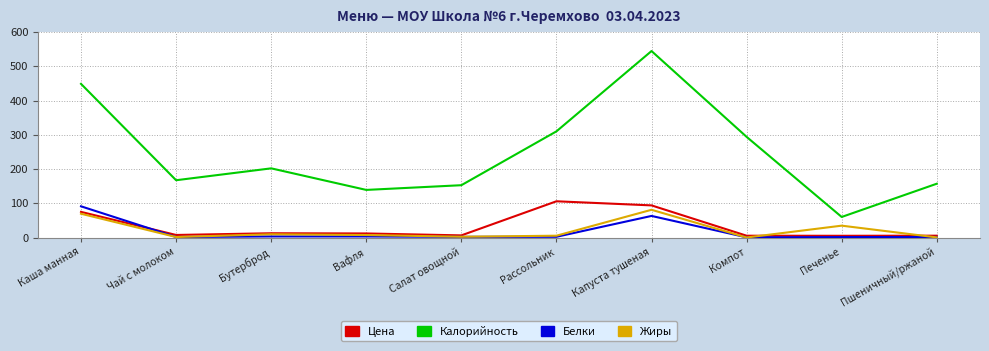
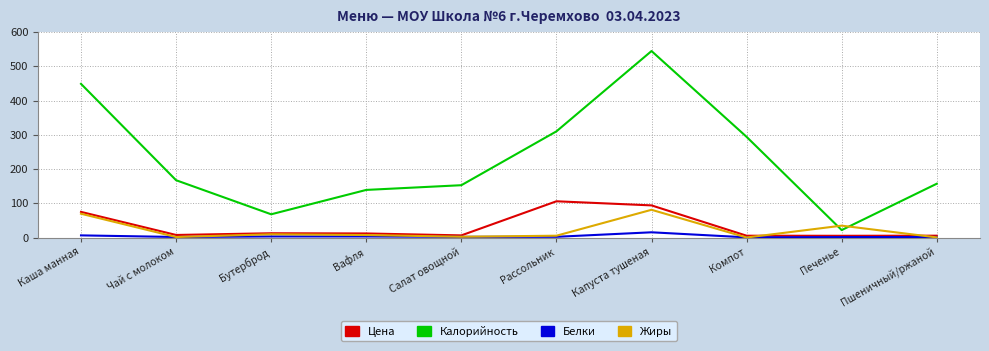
Белки, Каша манная: 90 -> 10
Калорийность, Бутерброд: 200 -> 70
Белки, Капуста тушеная: 60 -> 20
Калорийность, Печенье: 60 -> 20
